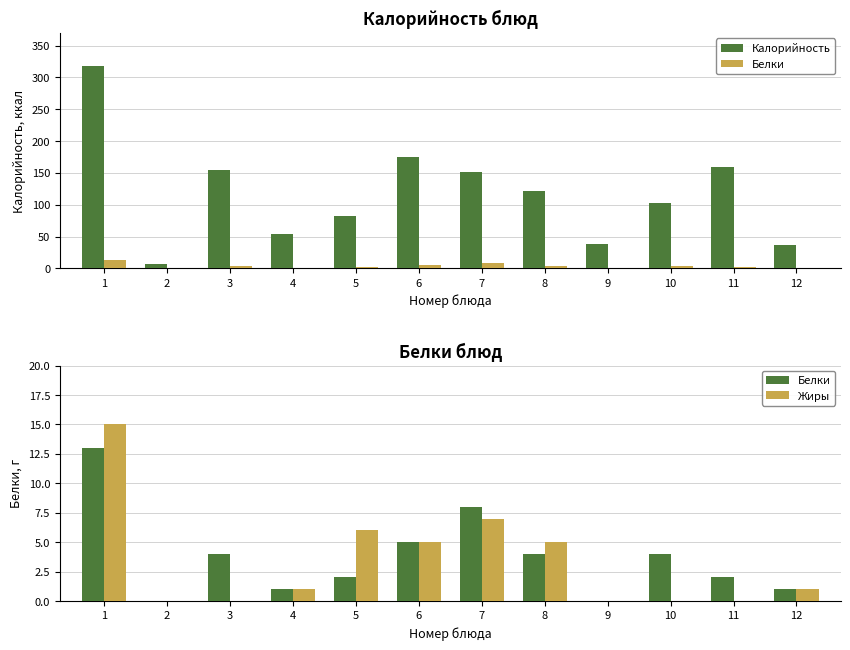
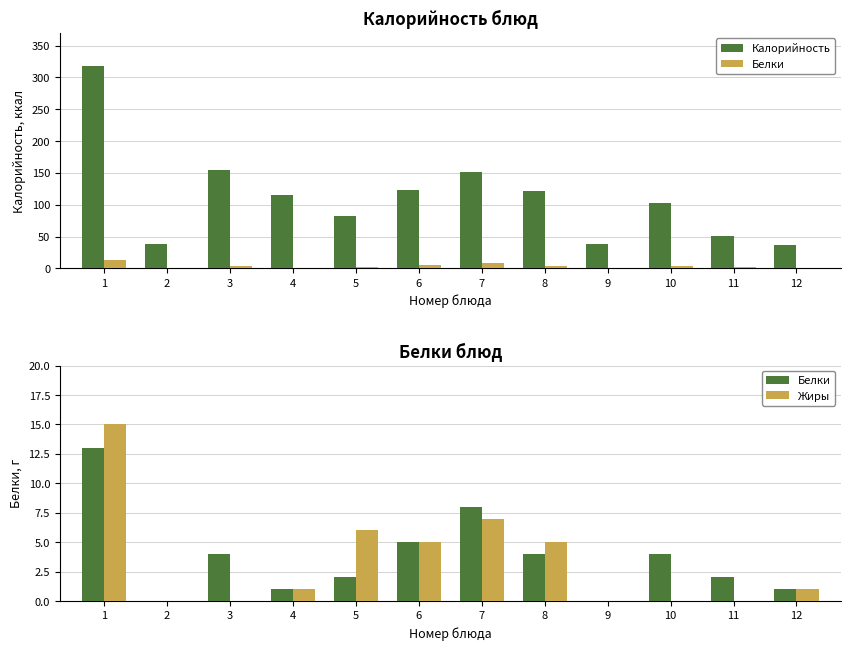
Калорийность блюд, Калорийность, 2: 10 -> 40
Калорийность блюд, Калорийность, 4: 50 -> 120
Калорийность блюд, Калорийность, 6: 180 -> 120
Калорийность блюд, Калорийность, 11: 160 -> 50
